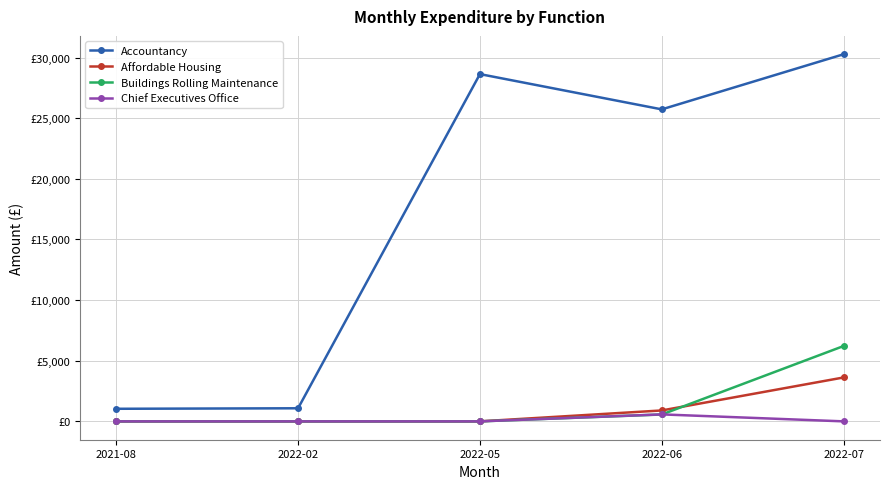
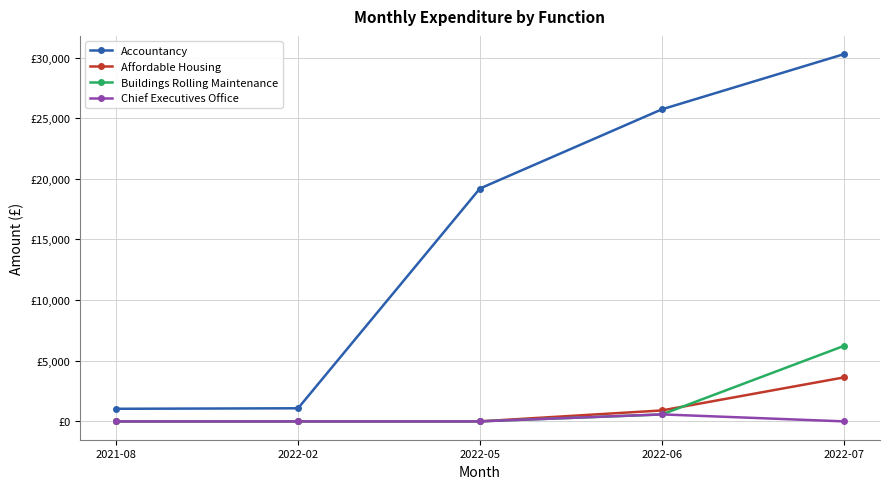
Accountancy, 2022-05: £28,600 -> £19,200
